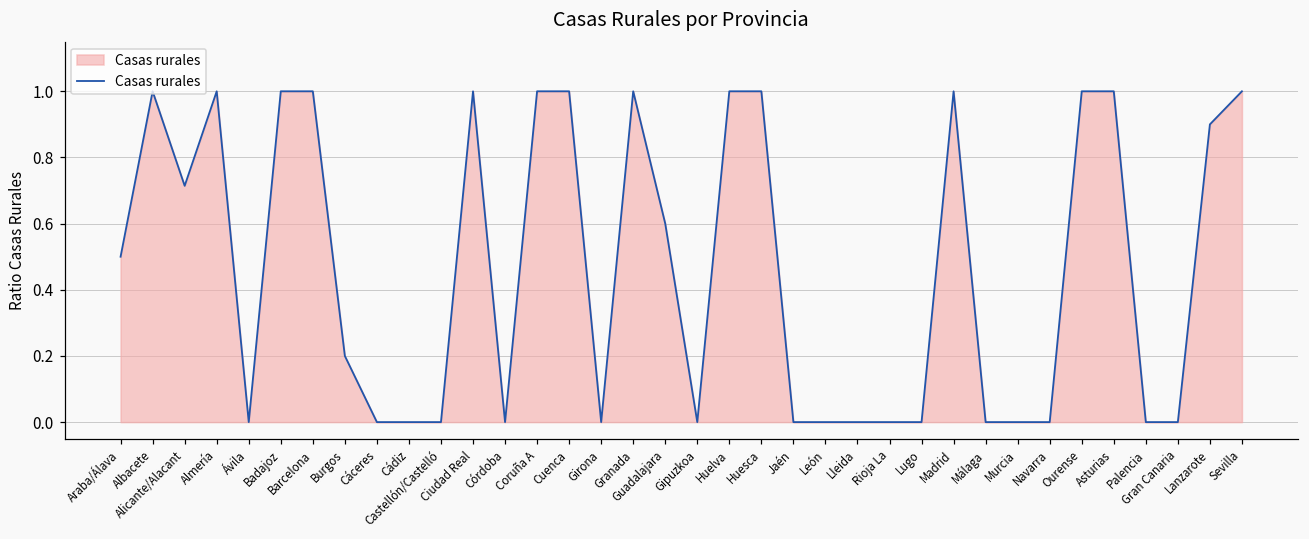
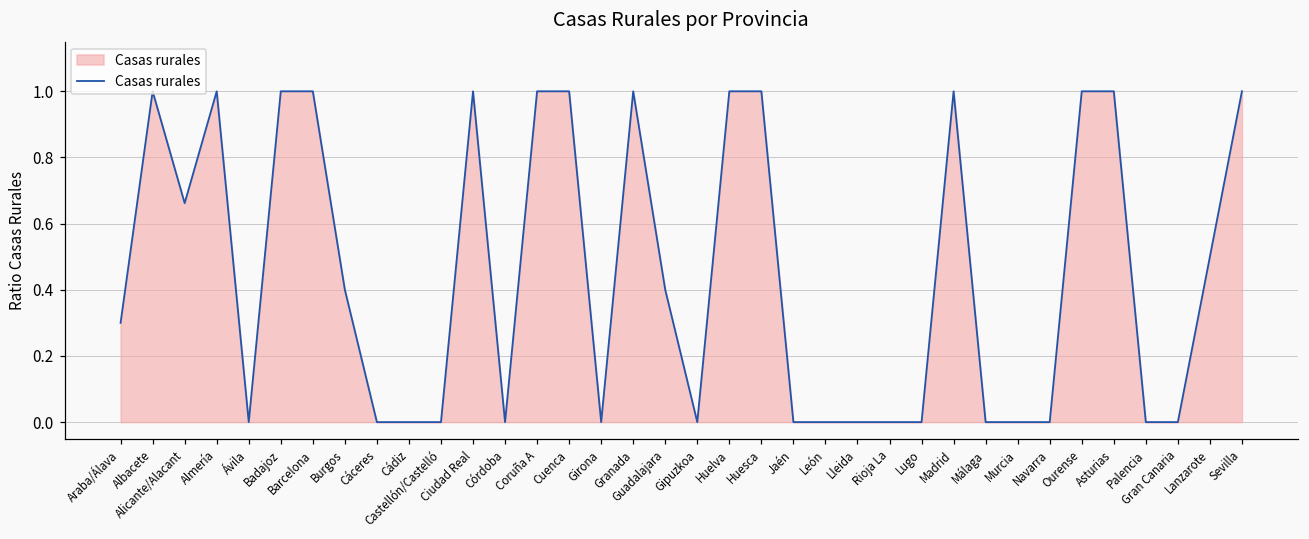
Araba/Álava: 0.5 -> 0.3
Alicante/Alacant: 0.71 -> 0.66
Burgos: 0.2 -> 0.4
Guadalajara: 0.6 -> 0.4
Lanzarote: 0.9 -> 0.5
